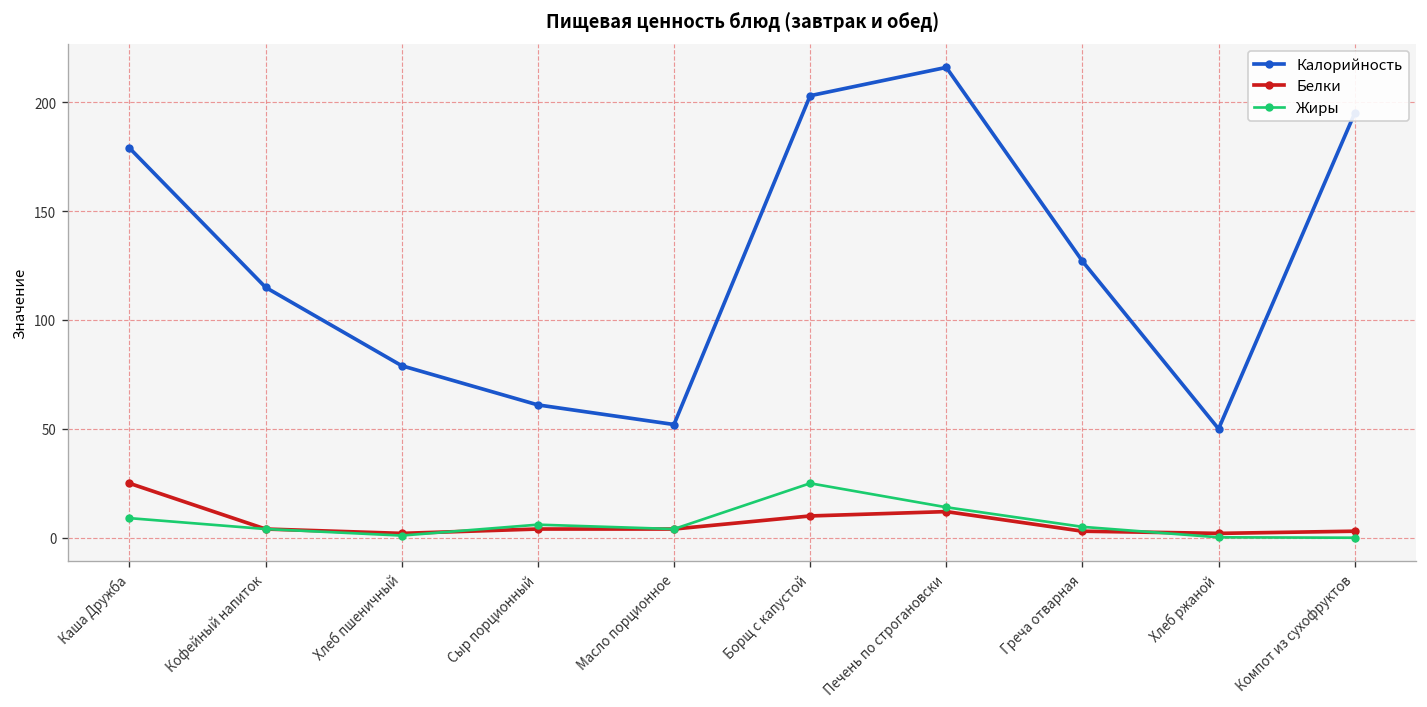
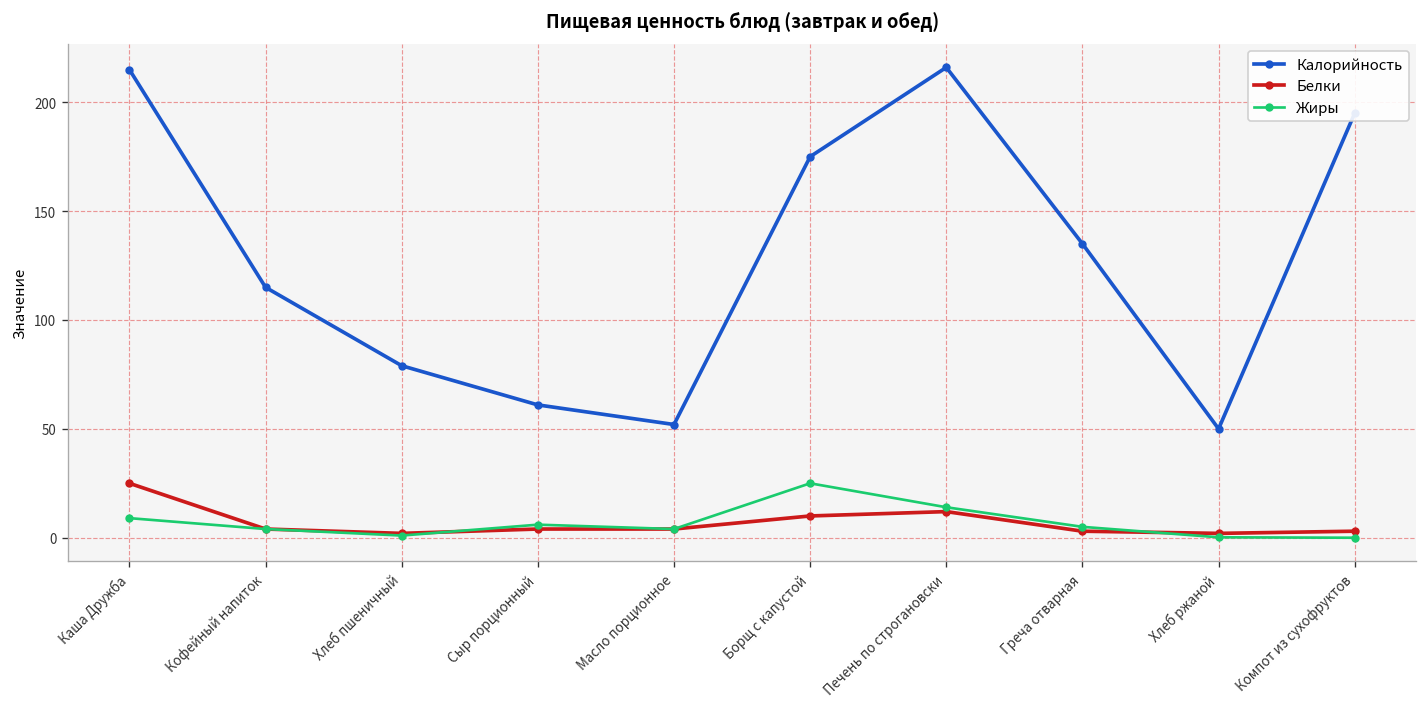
Калорийность, Каша Дружба: 179 -> 215
Калорийность, Борщ с капустой: 203 -> 175
Калорийность, Греча отварная: 127 -> 135
